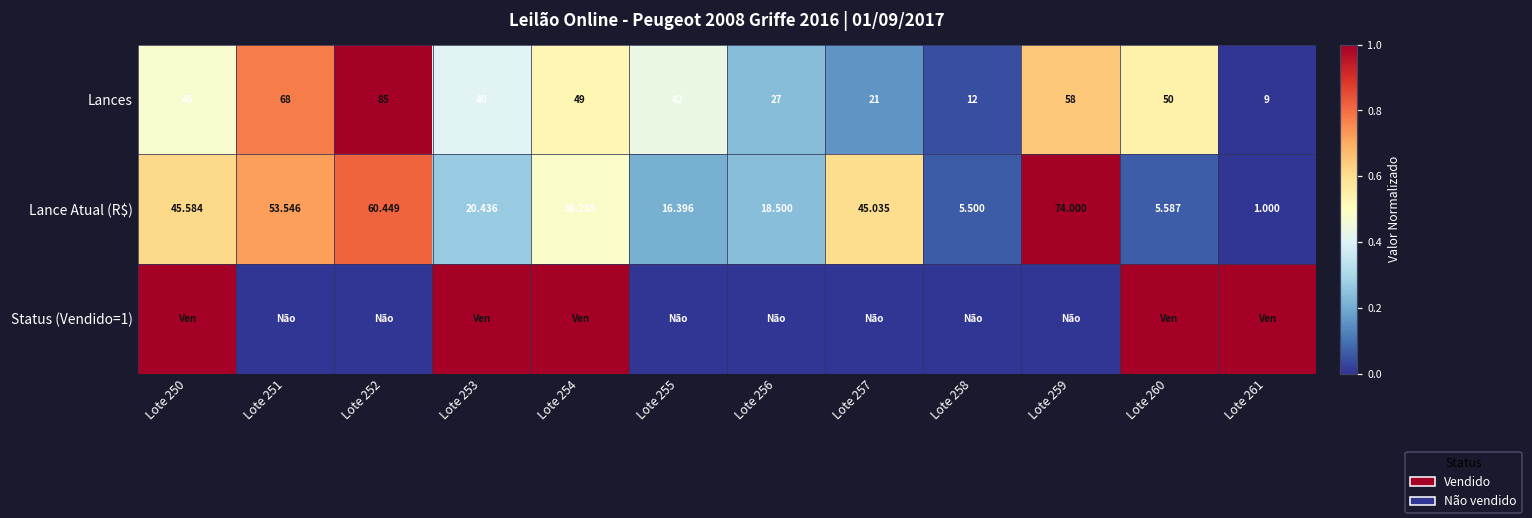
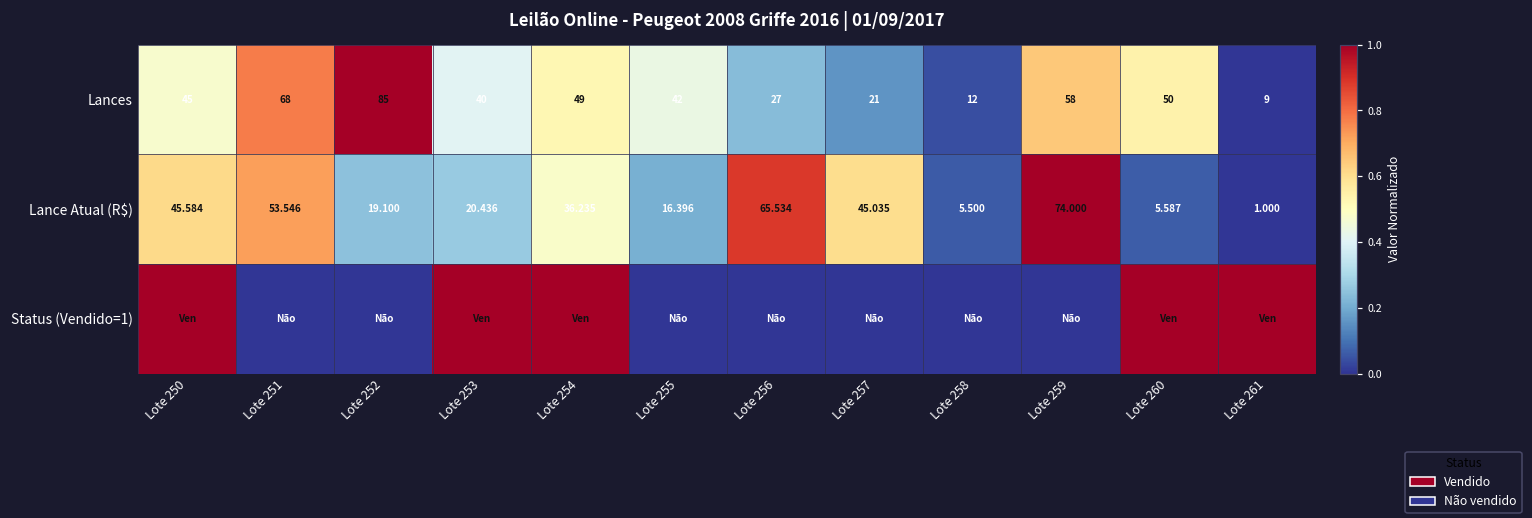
Lance Atual (R$), Lote 252: 60.449 -> 19.100
Lance Atual (R$), Lote 256: 18.500 -> 65.534
